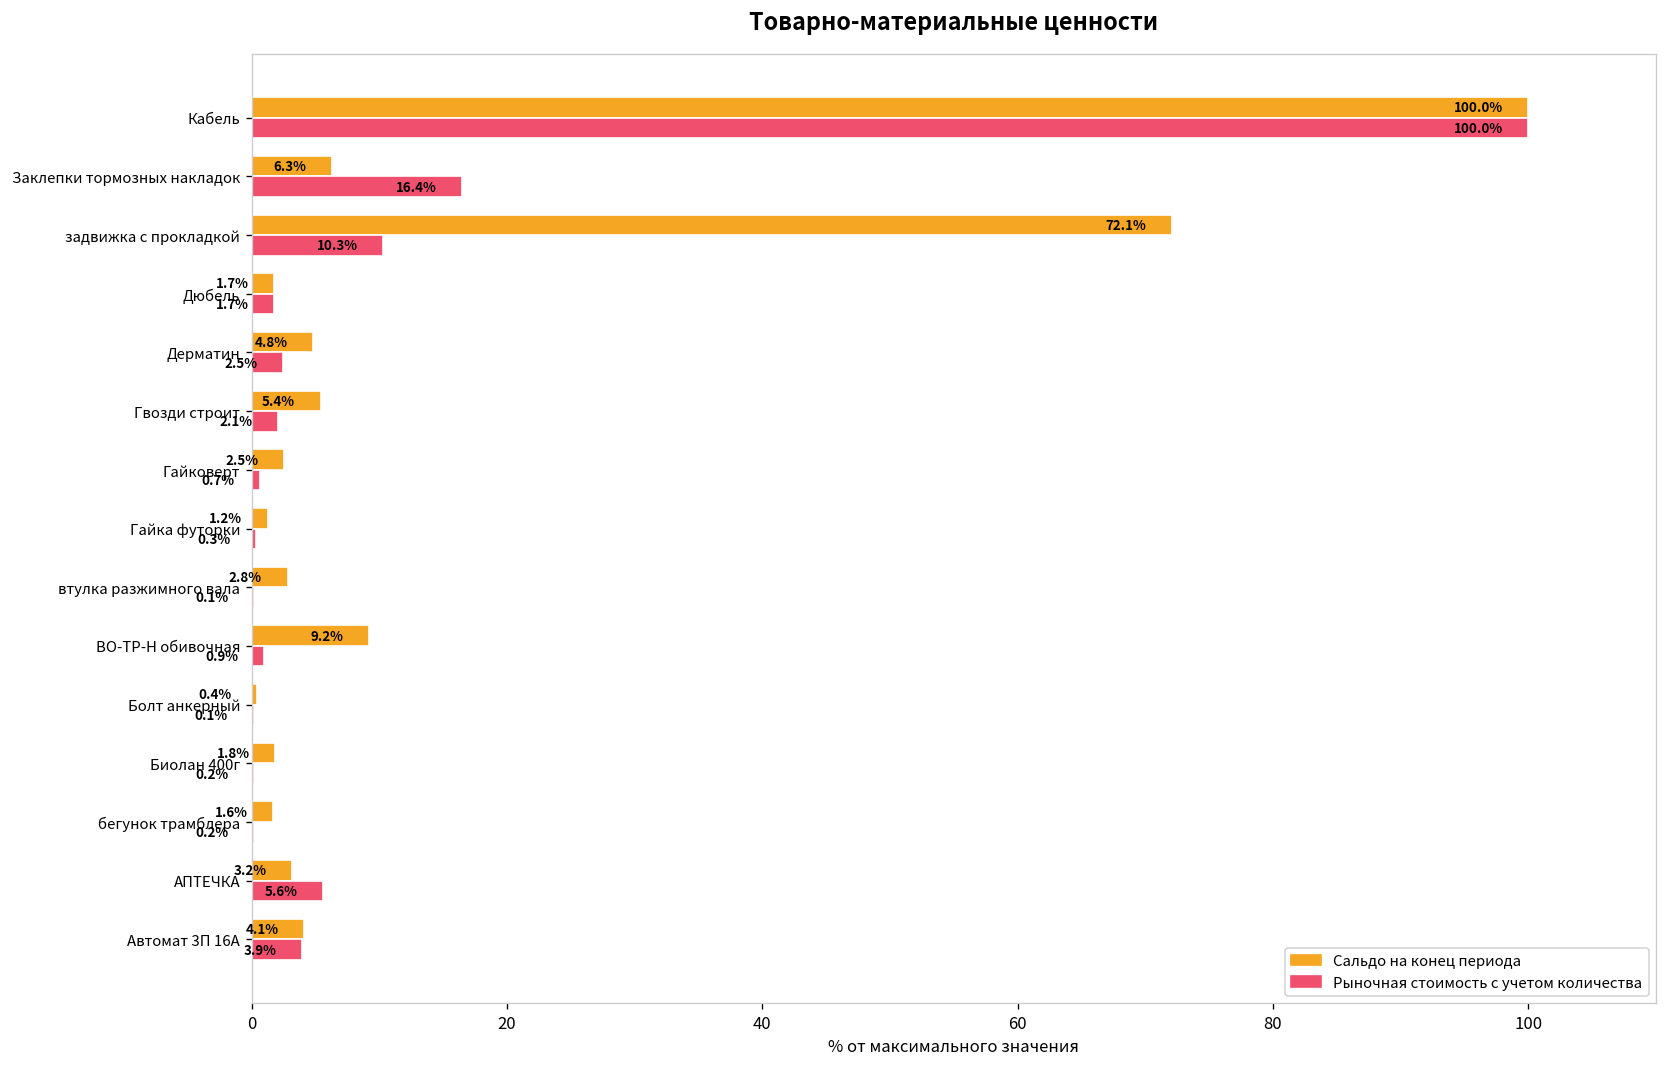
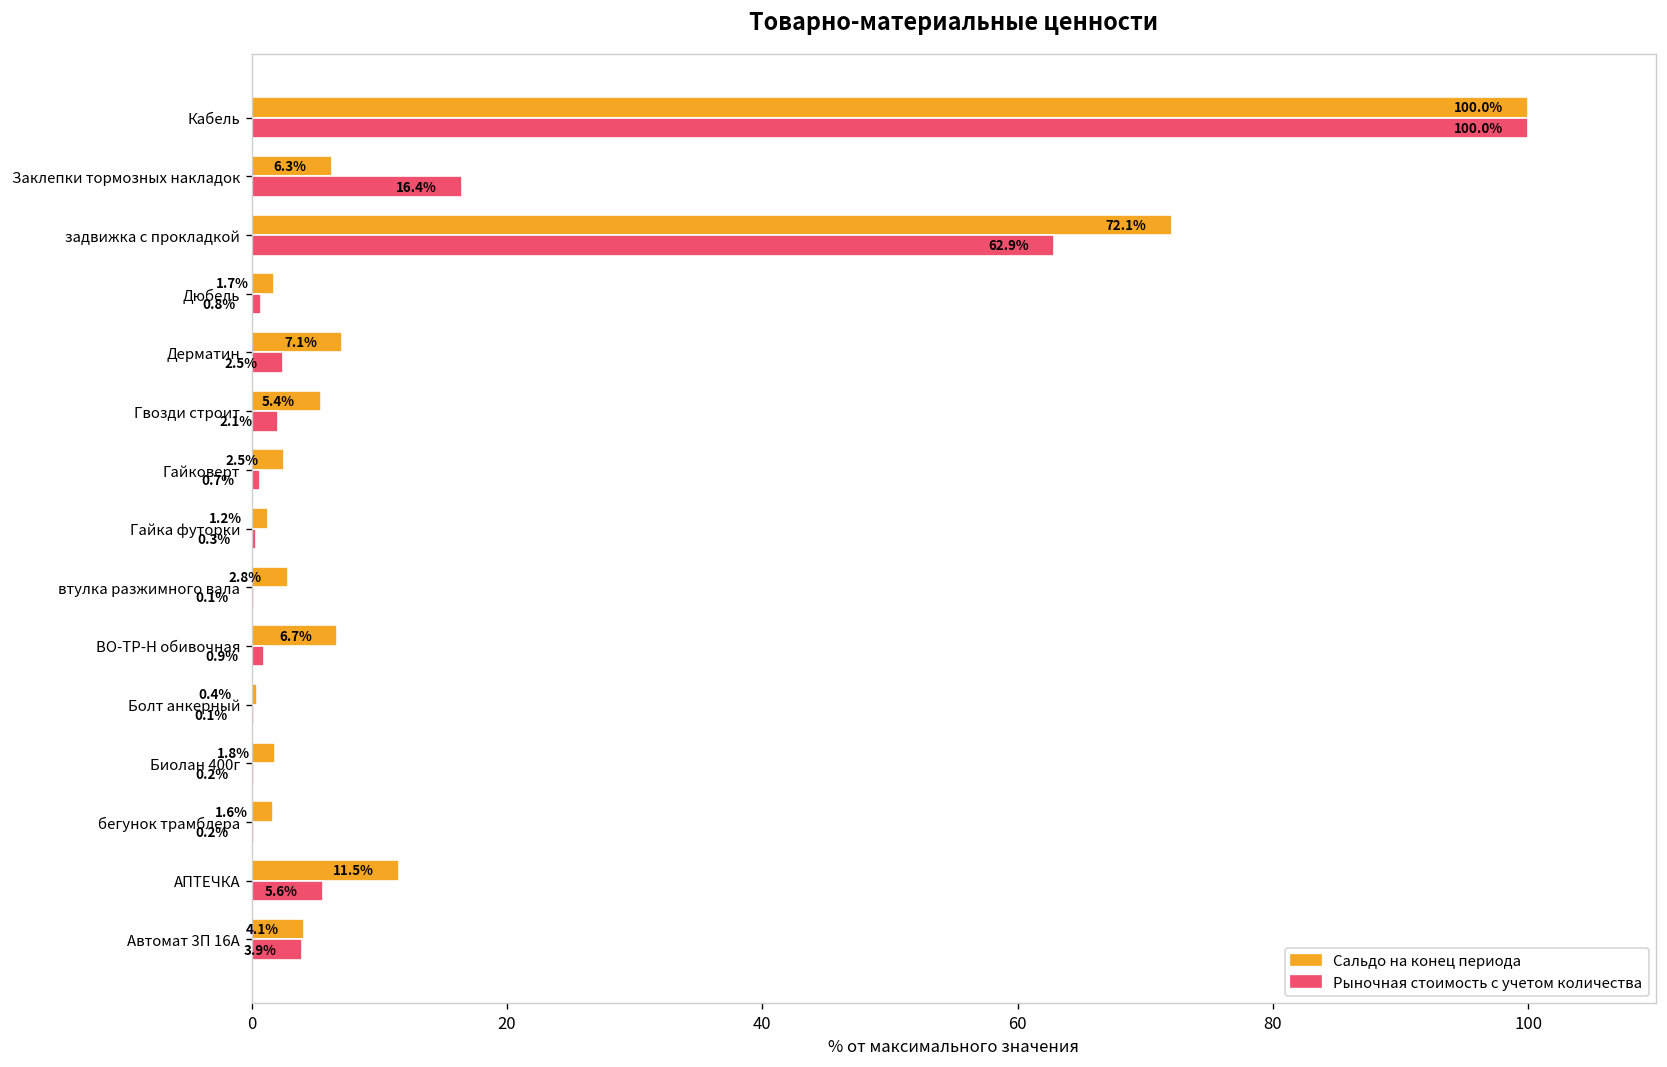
Рыночная стоимость с учетом количества, задвижка с прокладкой: 10.3% -> 62.9%
Рыночная стоимость с учетом количества, Дюбель: 1.7% -> 0.8%
Сальдо на конец периода, Дерматин: 4.8% -> 7.1%
Сальдо на конец периода, ВО-ТР-Н обивочная: 9.2% -> 6.7%
Сальдо на конец периода, АПТЕЧКА: 3.2% -> 11.5%
